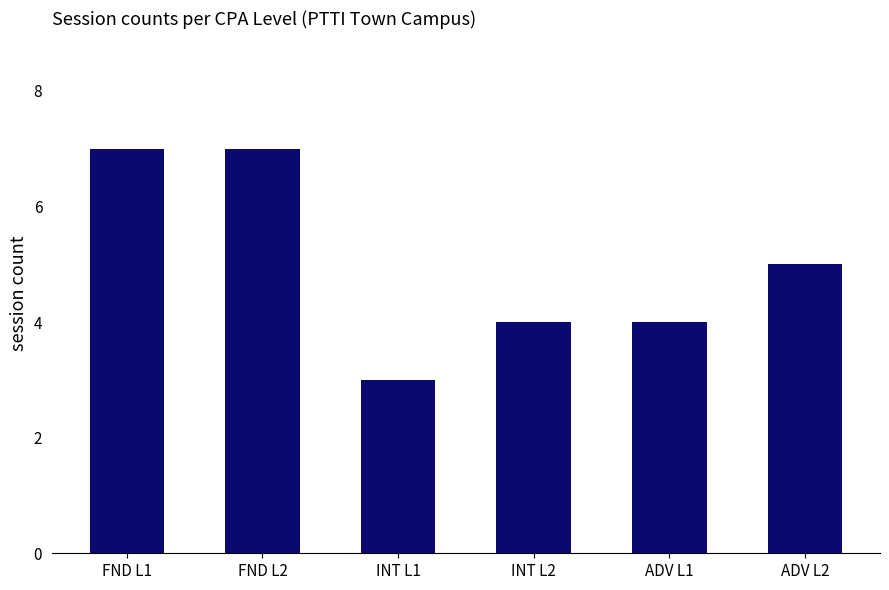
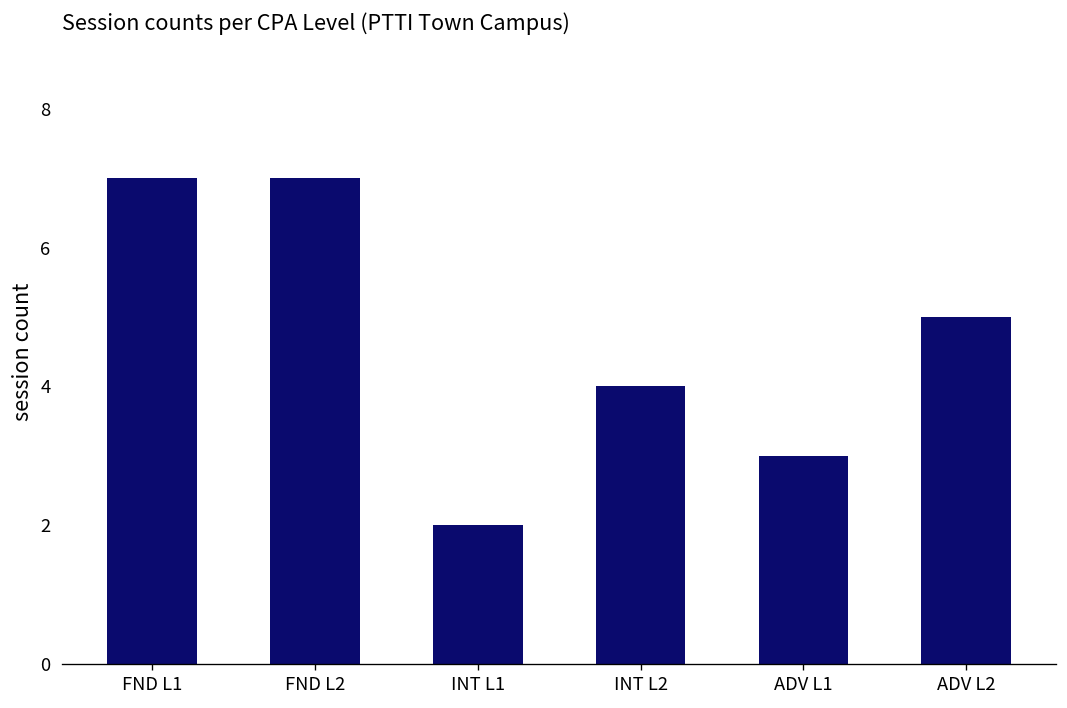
INT L1: 3 -> 2
ADV L1: 4 -> 3
